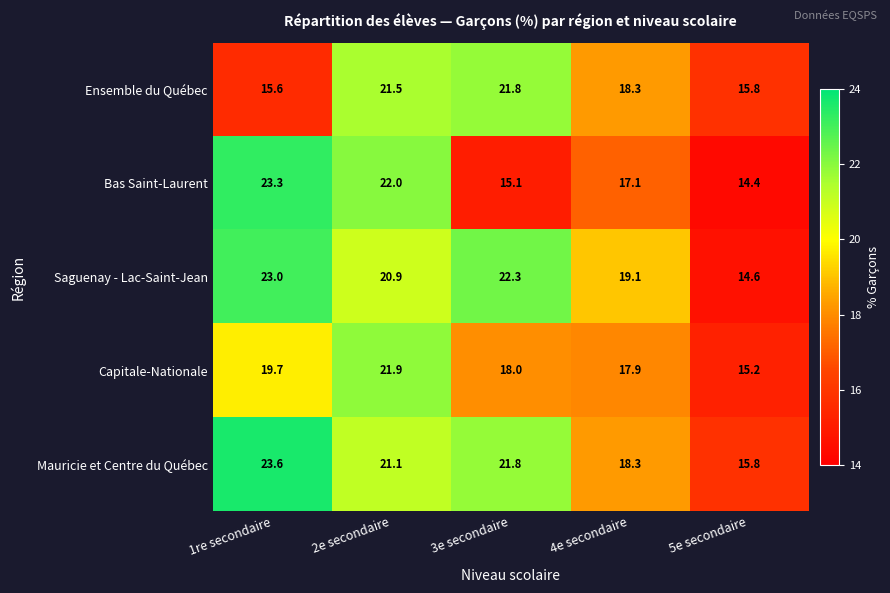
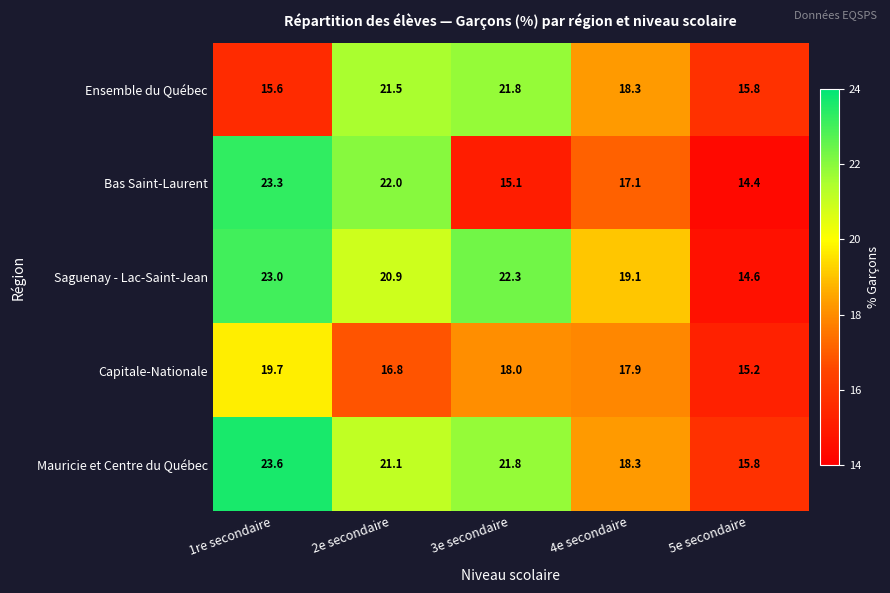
Capitale-Nationale, 2e secondaire: 21.9 -> 16.8
